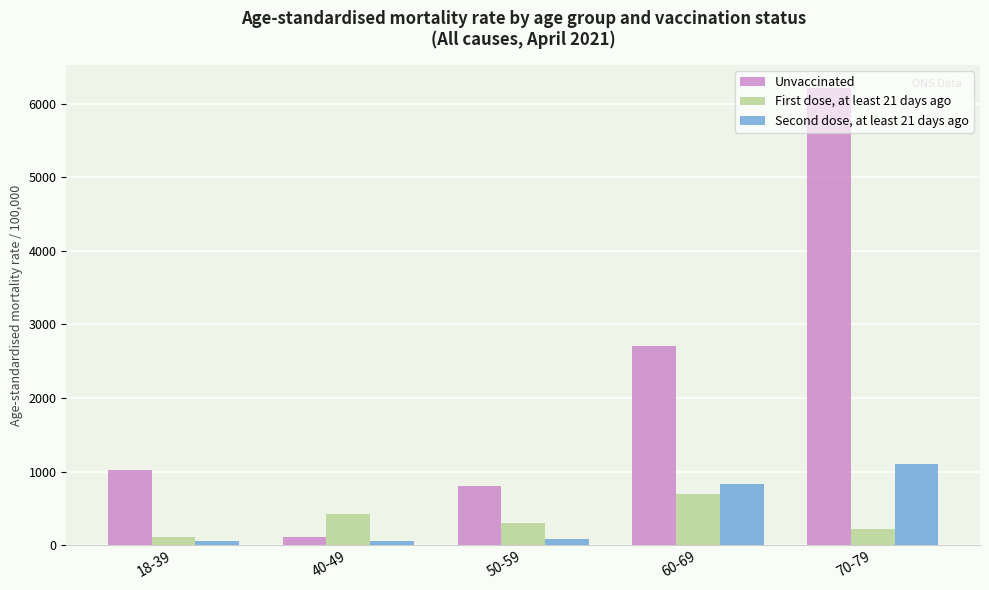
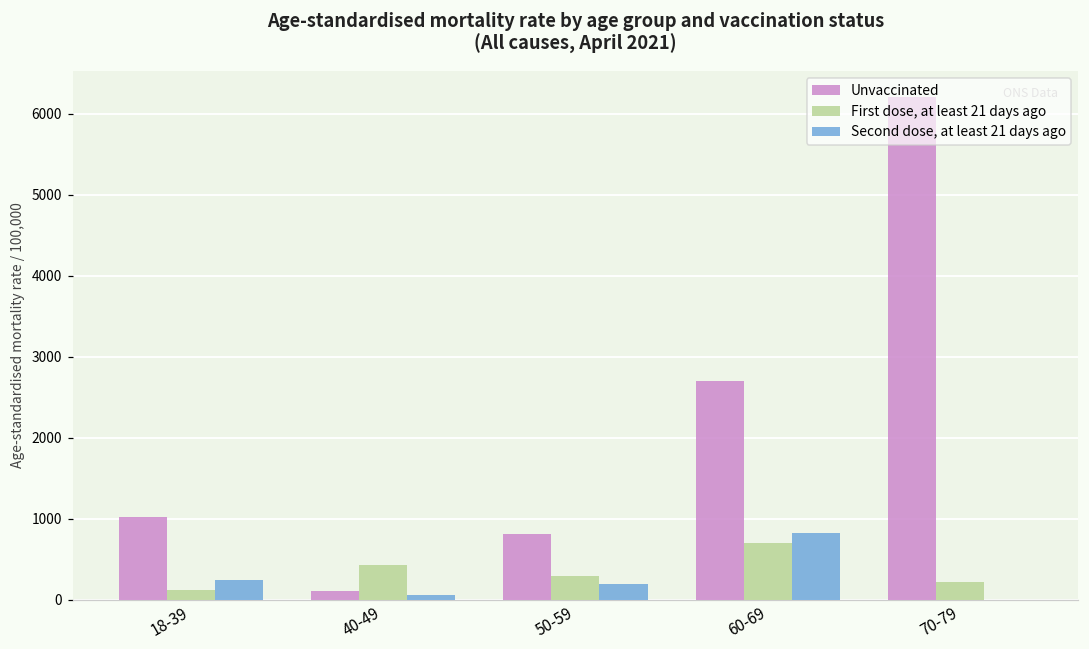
Second dose, at least 21 days ago, 18-39: 100 -> 200
Second dose, at least 21 days ago, 50-59: 100 -> 200
Second dose, at least 21 days ago, 70-79: 1100 -> 0
